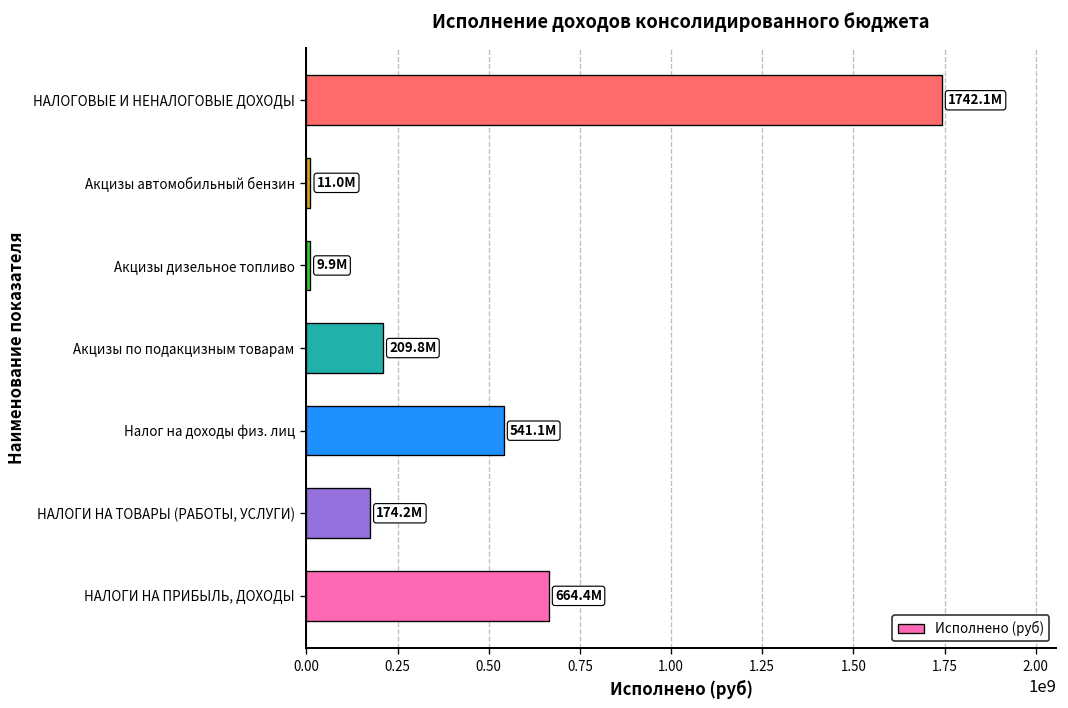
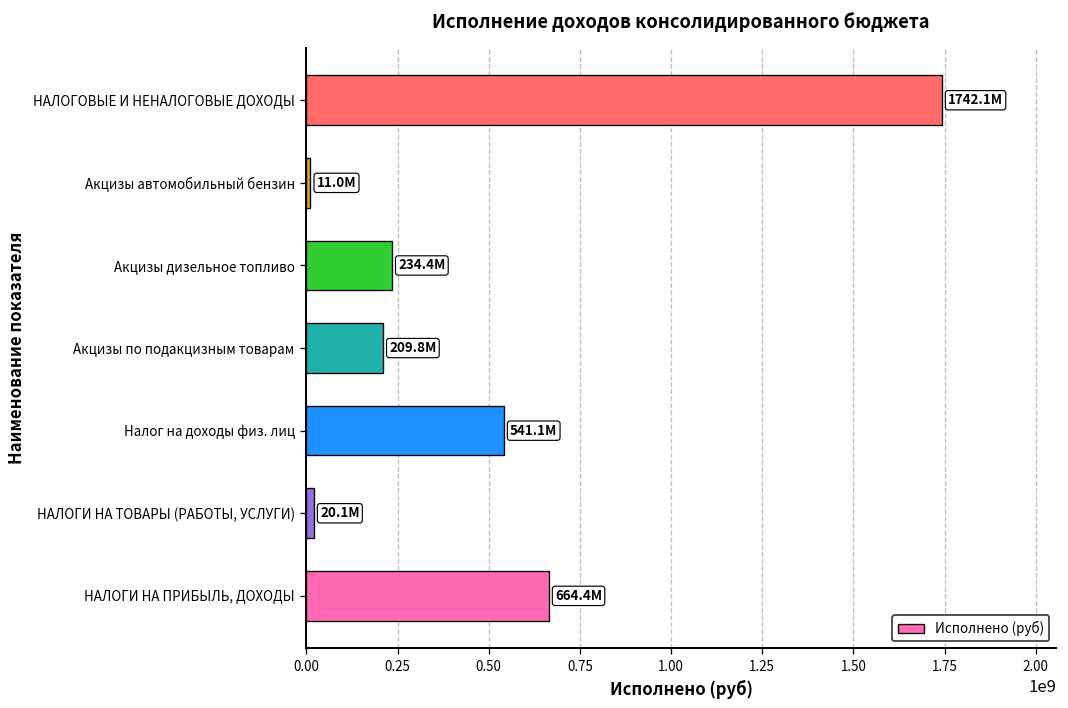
Акцизы дизельное топливо: 9.9M -> 234.4M
НАЛОГИ НА ТОВАРЫ (РАБОТЫ, УСЛУГИ): 174.2M -> 20.1M
